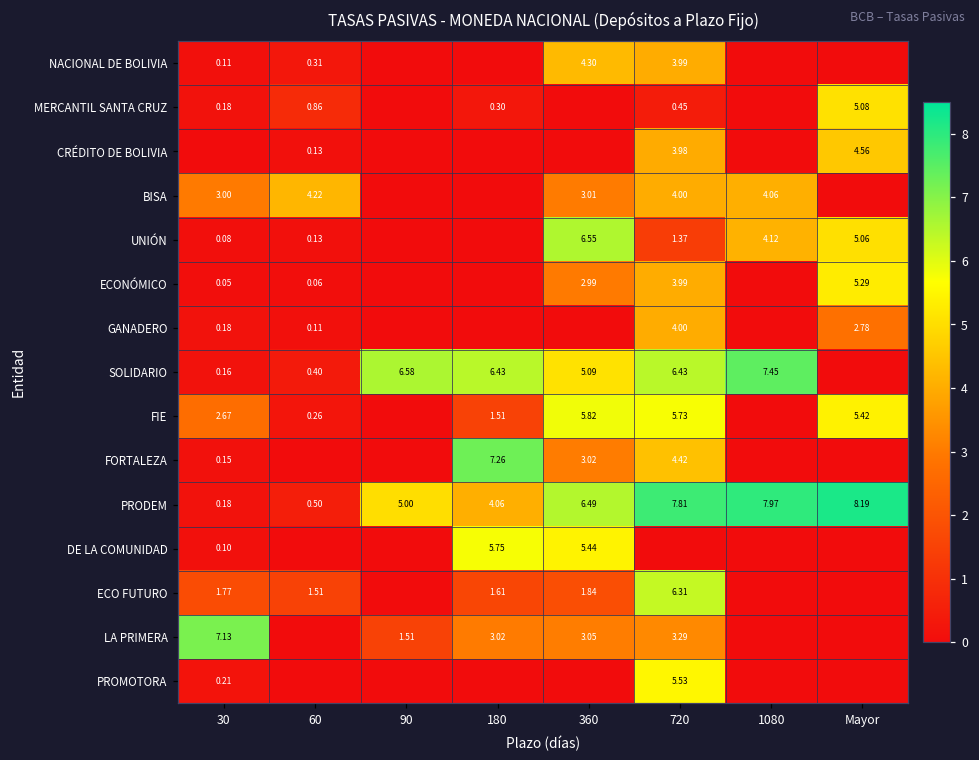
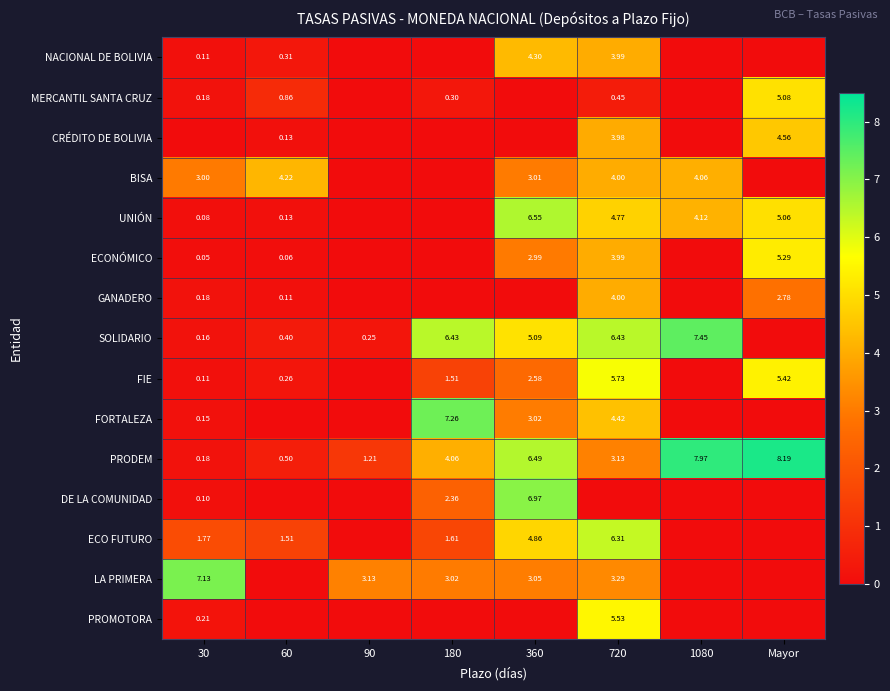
UNIÓN, 720: 1.37 -> 4.77
SOLIDARIO, 90: 6.58 -> 0.25
FIE, 30: 2.67 -> 0.11
FIE, 360: 5.82 -> 2.58
PRODEM, 90: 5.00 -> 1.21
PRODEM, 720: 7.81 -> 3.13
DE LA COMUNIDAD, 180: 5.75 -> 2.36
DE LA COMUNIDAD, 360: 5.44 -> 6.97
ECO FUTURO, 360: 1.84 -> 4.86
LA PRIMERA, 90: 1.51 -> 3.13
